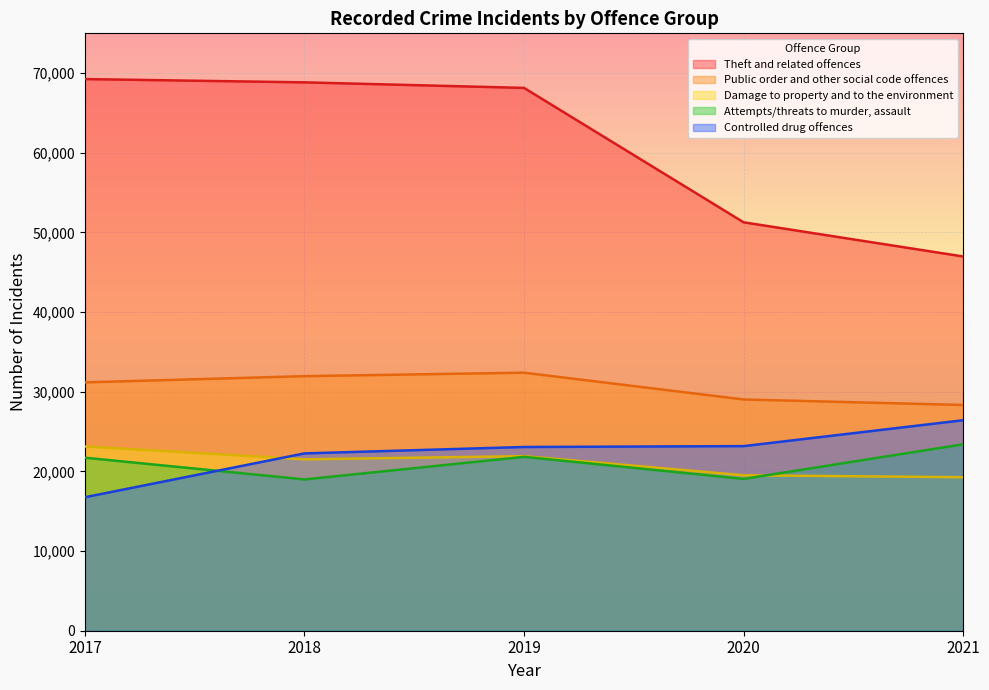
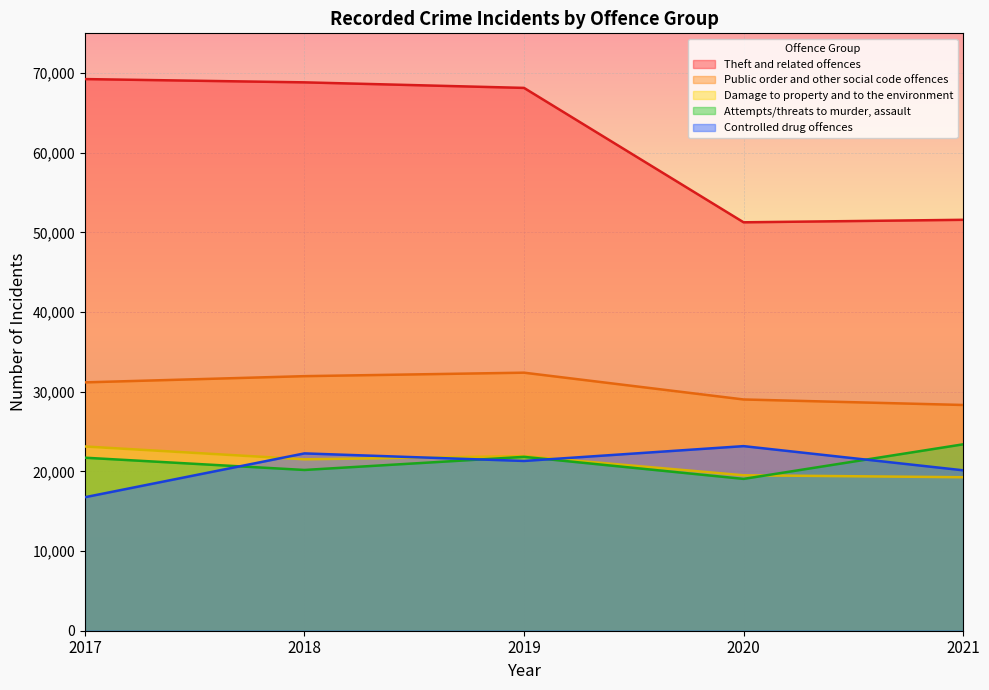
Attempts/threats to murder, assault, 2018: 19,000 -> 20,000
Controlled drug offences, 2019: 23,000 -> 21,000
Theft and related offences, 2021: 47,000 -> 52,000
Controlled drug offences, 2021: 26,000 -> 20,000
